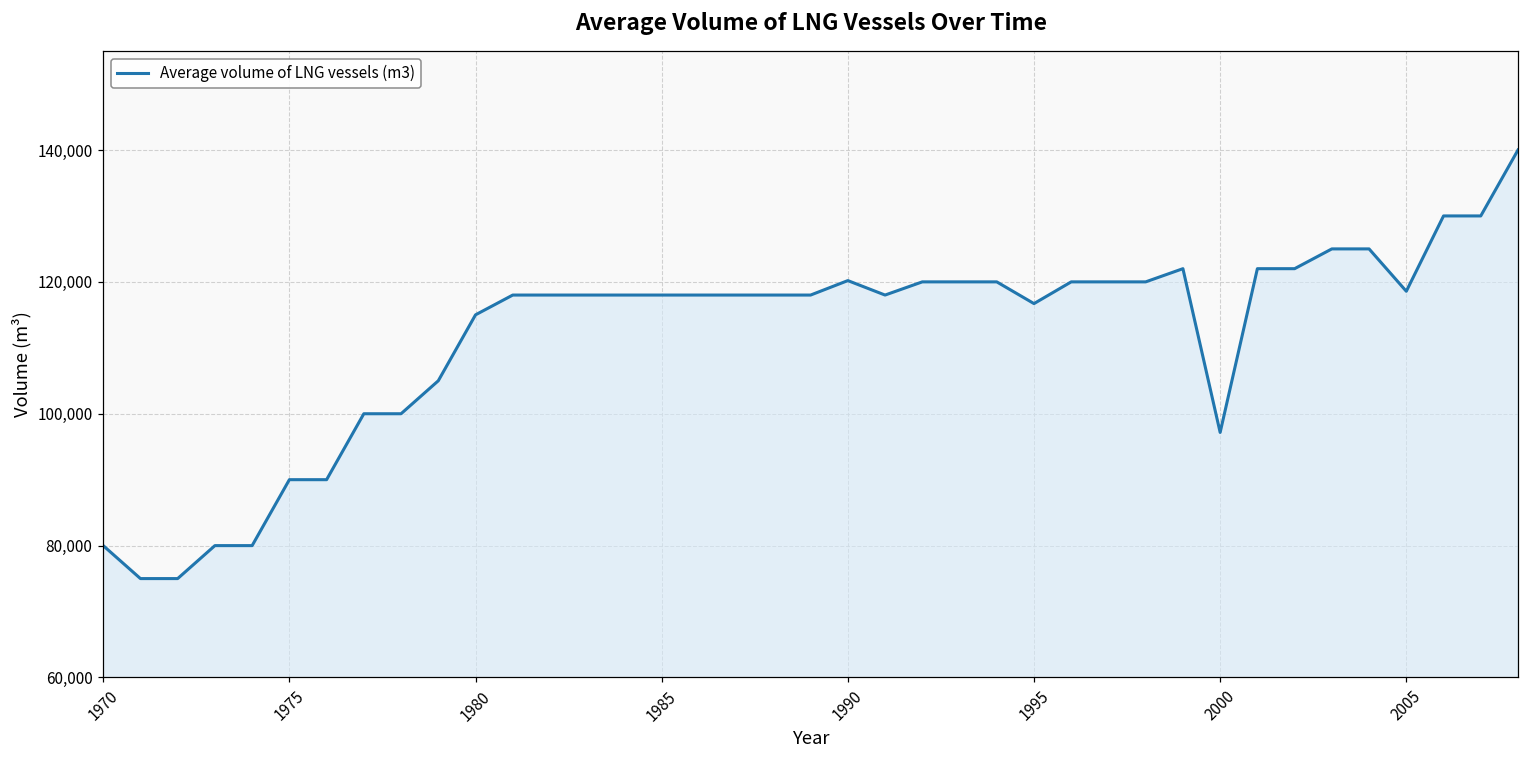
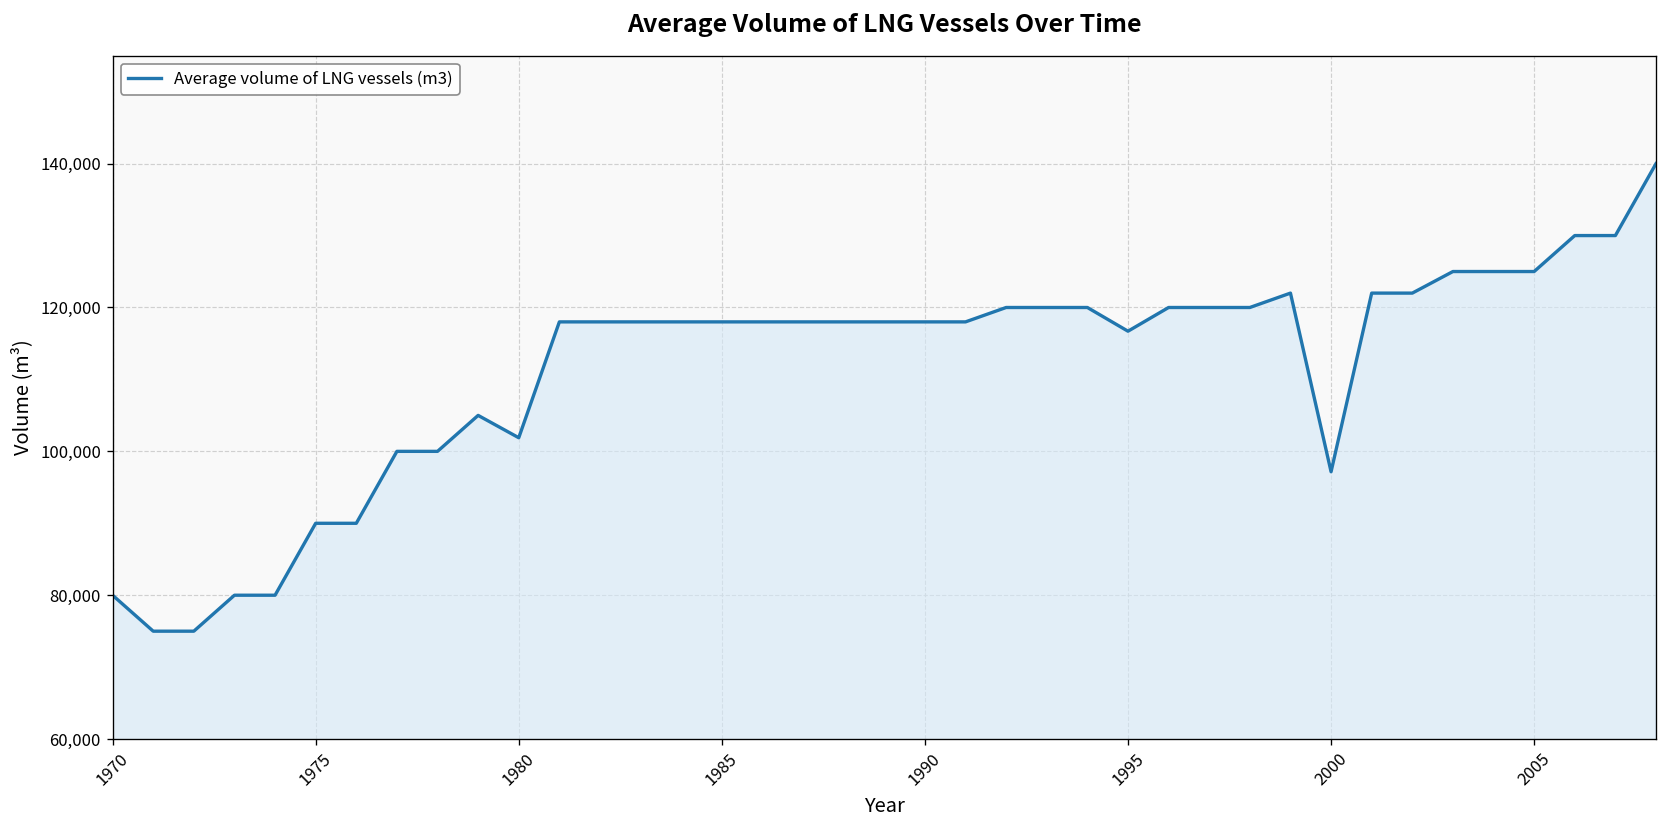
1980: 115,000 -> 102,000
1990: 120,000 -> 118,000
2005: 119,000 -> 125,000
